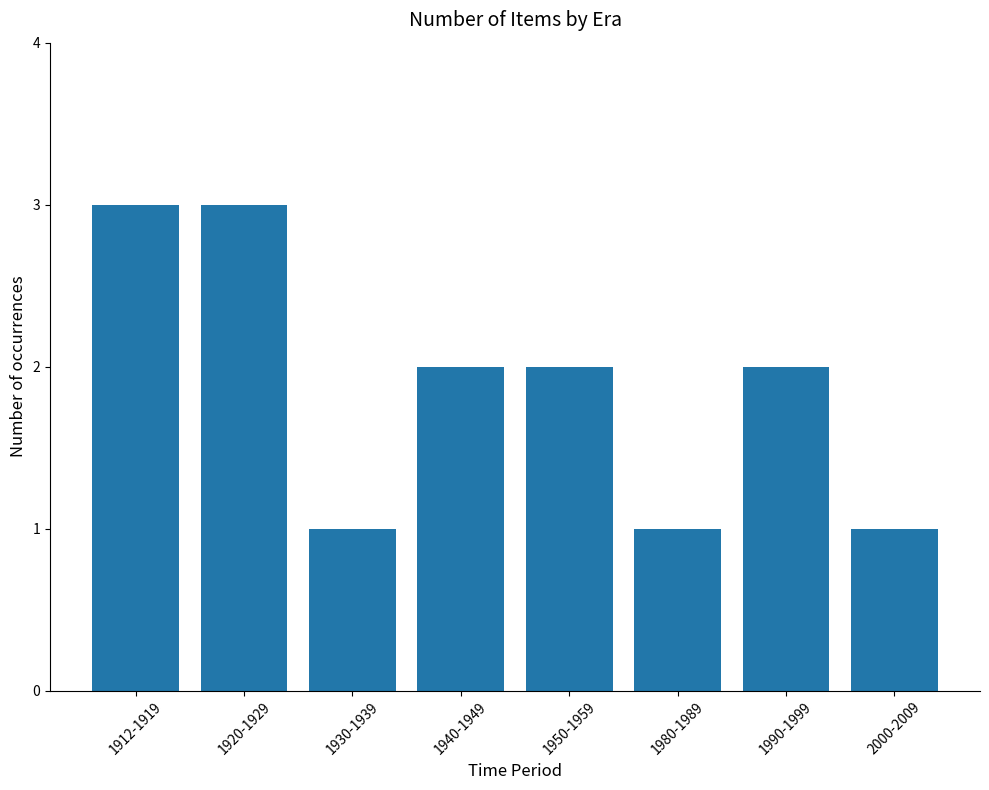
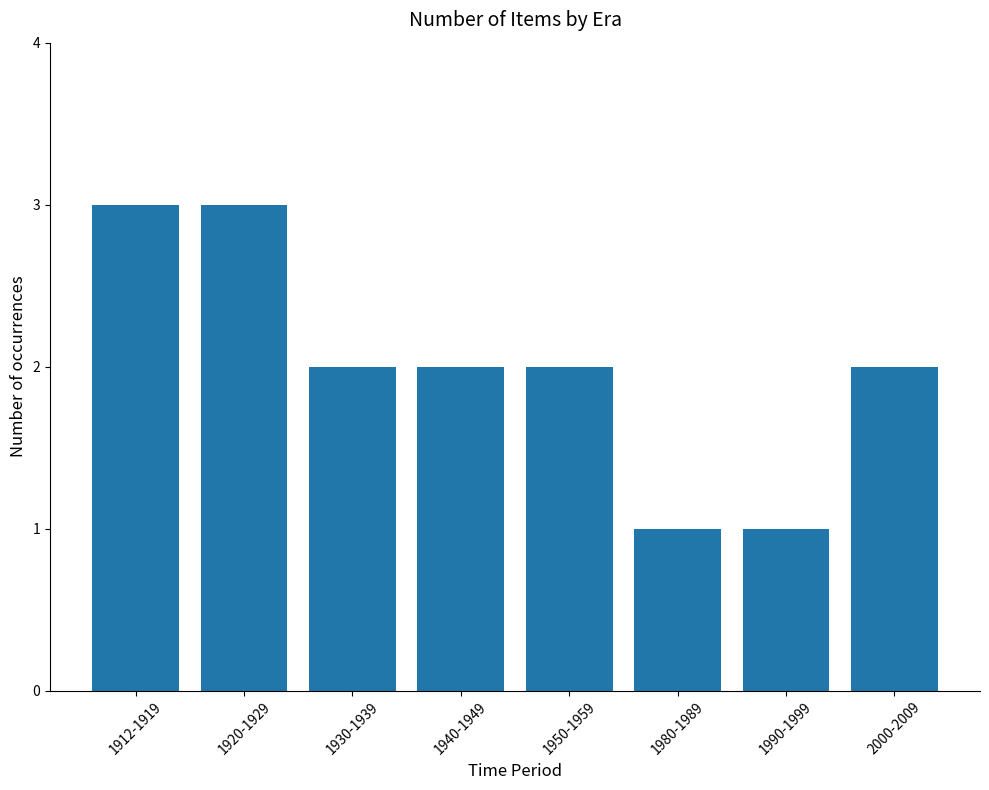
1930-1939: 1 -> 2
1990-1999: 2 -> 1
2000-2009: 1 -> 2
